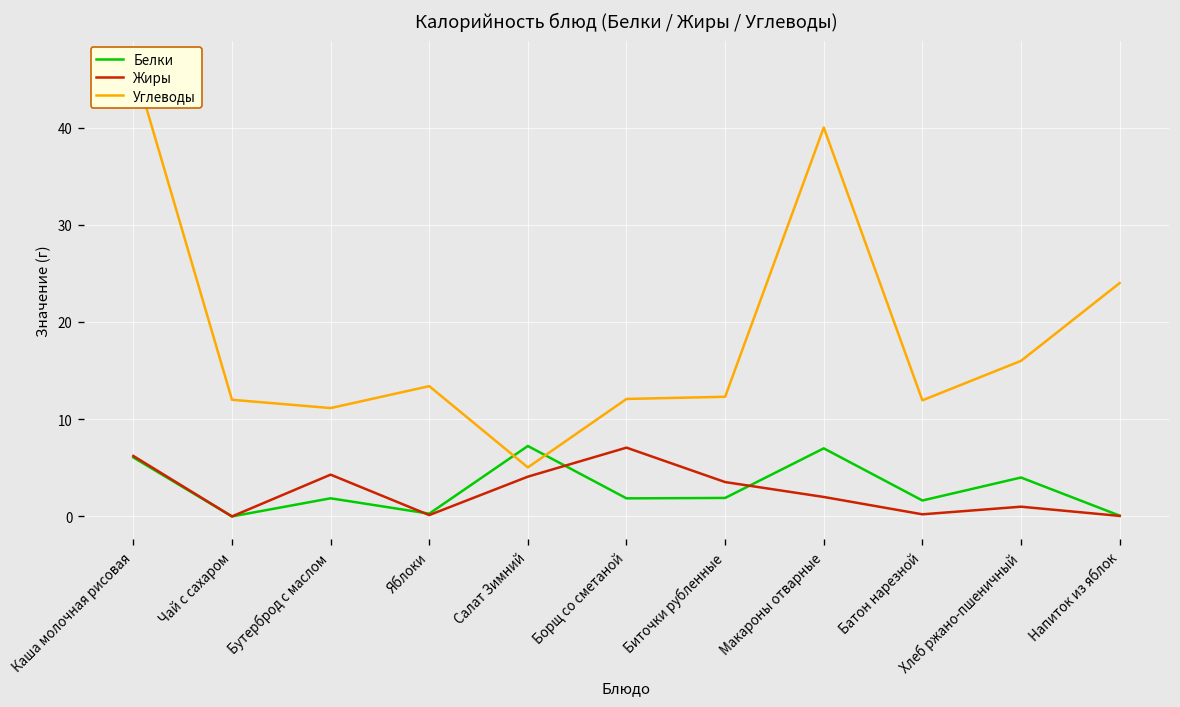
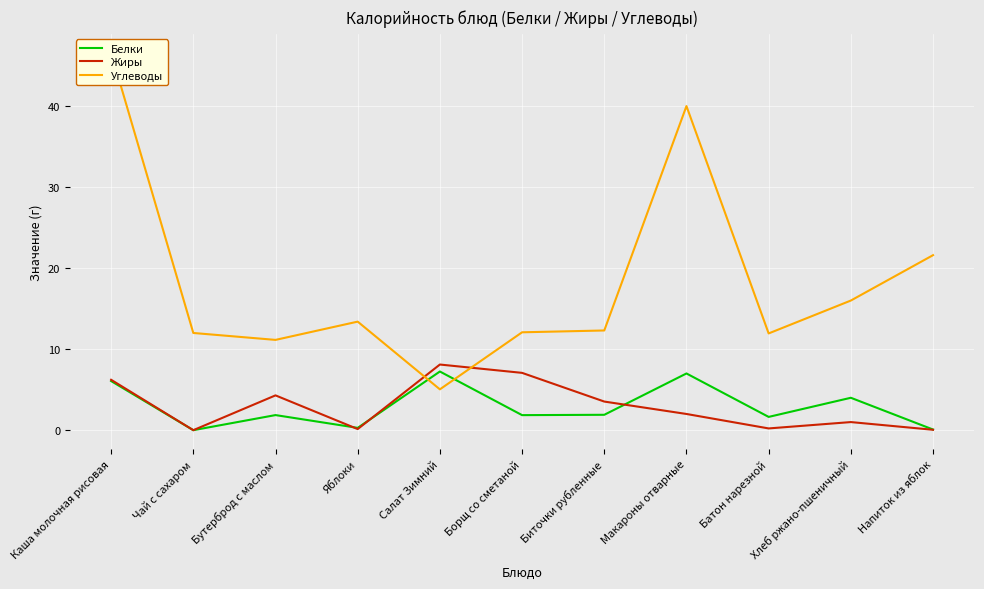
Жиры, Салат Зимний: 4 -> 8
Углеводы, Напиток из яблок: 24 -> 22
